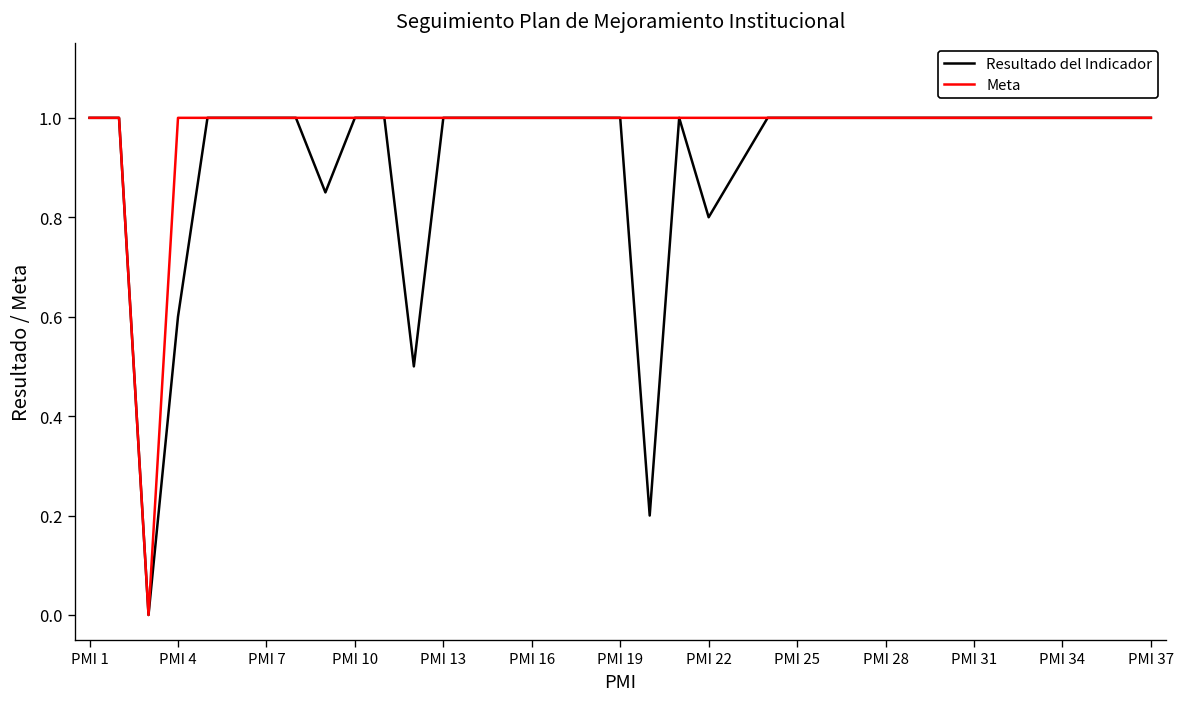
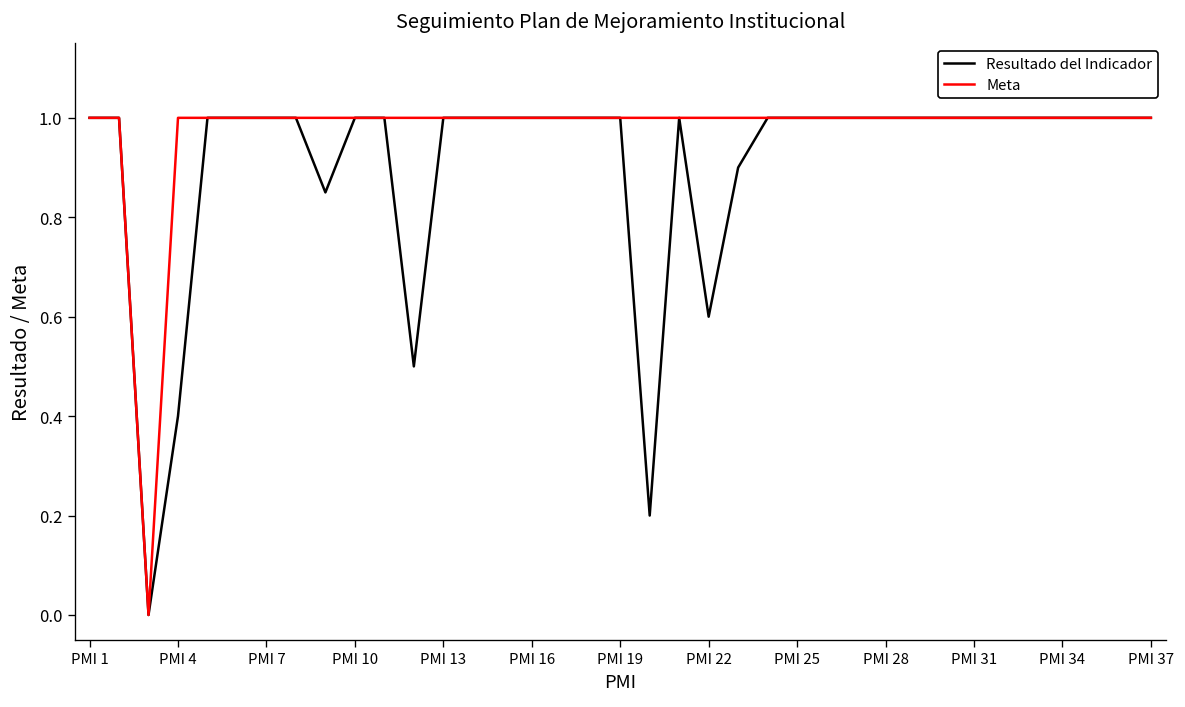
Resultado del Indicador, PMI 4: 0.6 -> 0.4
Resultado del Indicador, PMI 22: 0.8 -> 0.6
